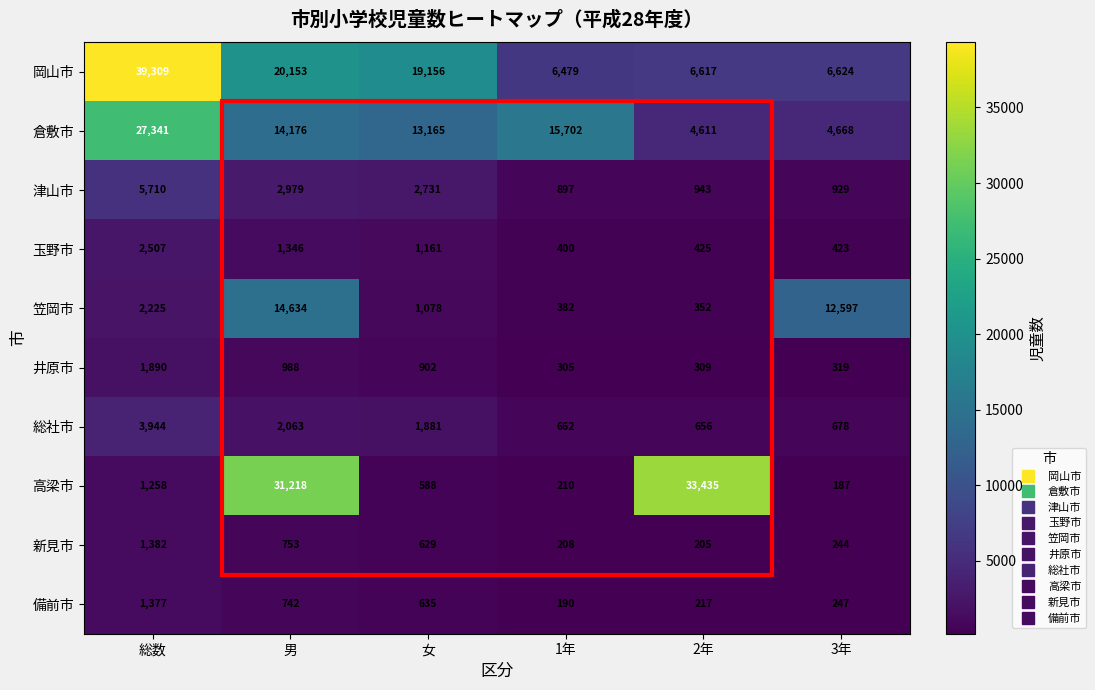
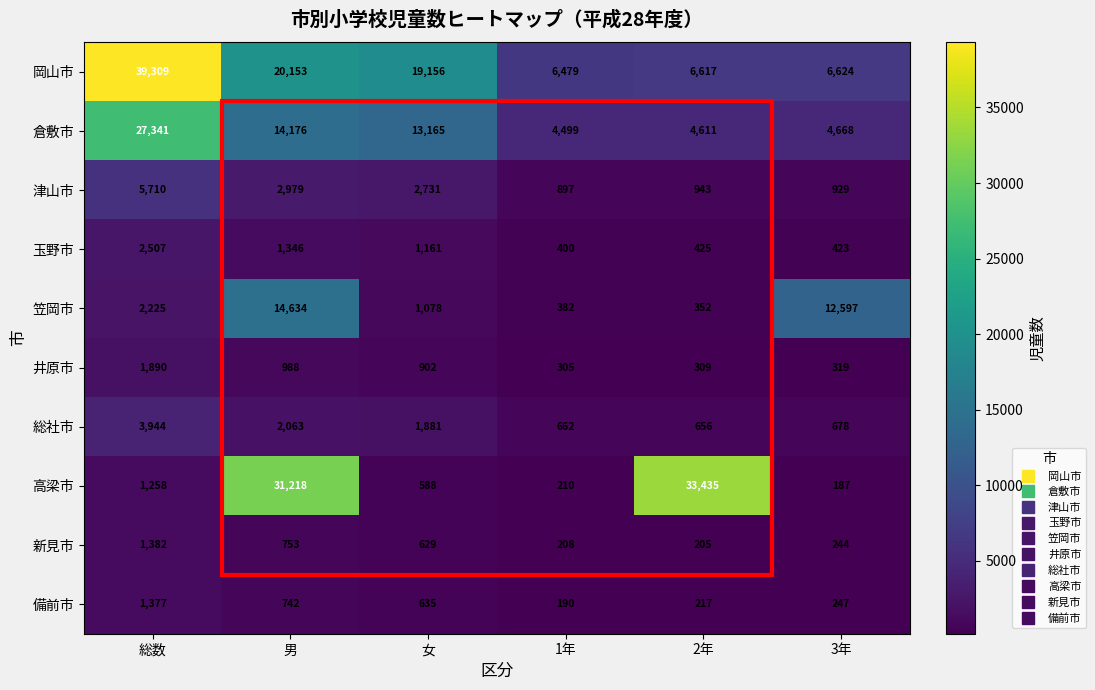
倉敷市, 1年: 15,702 -> 4,499
